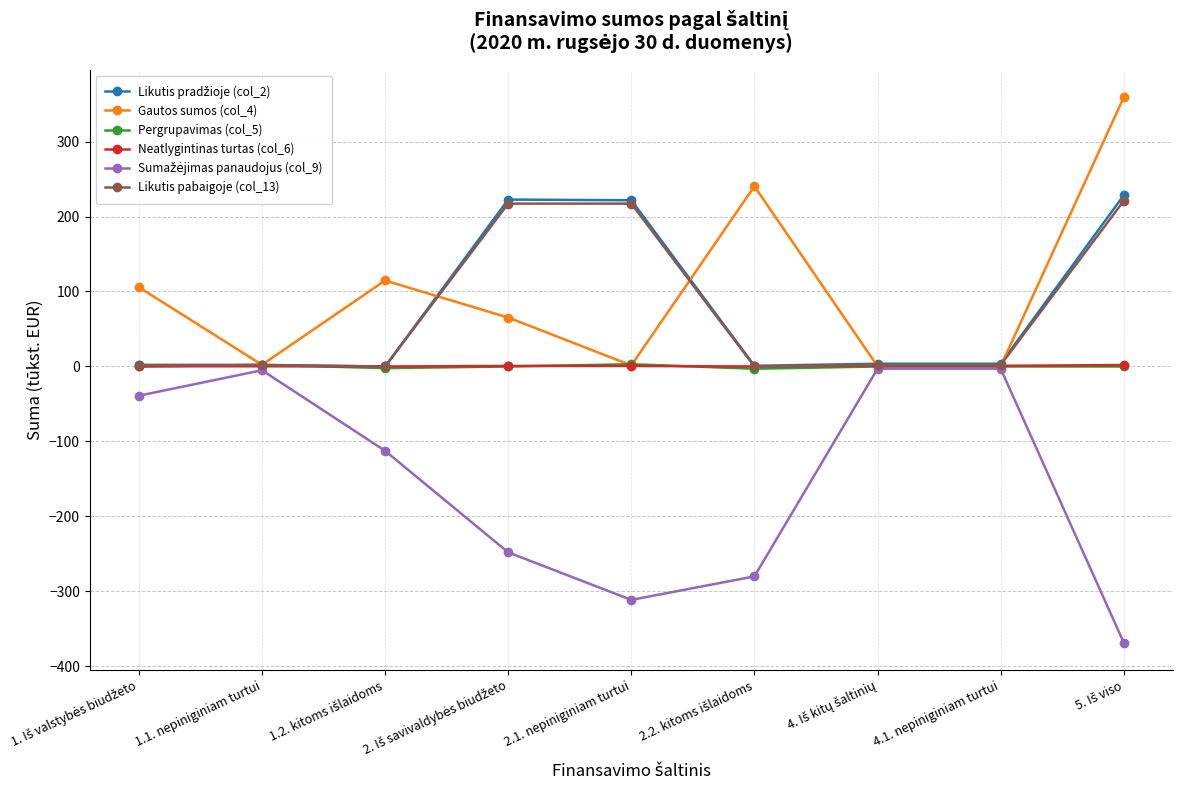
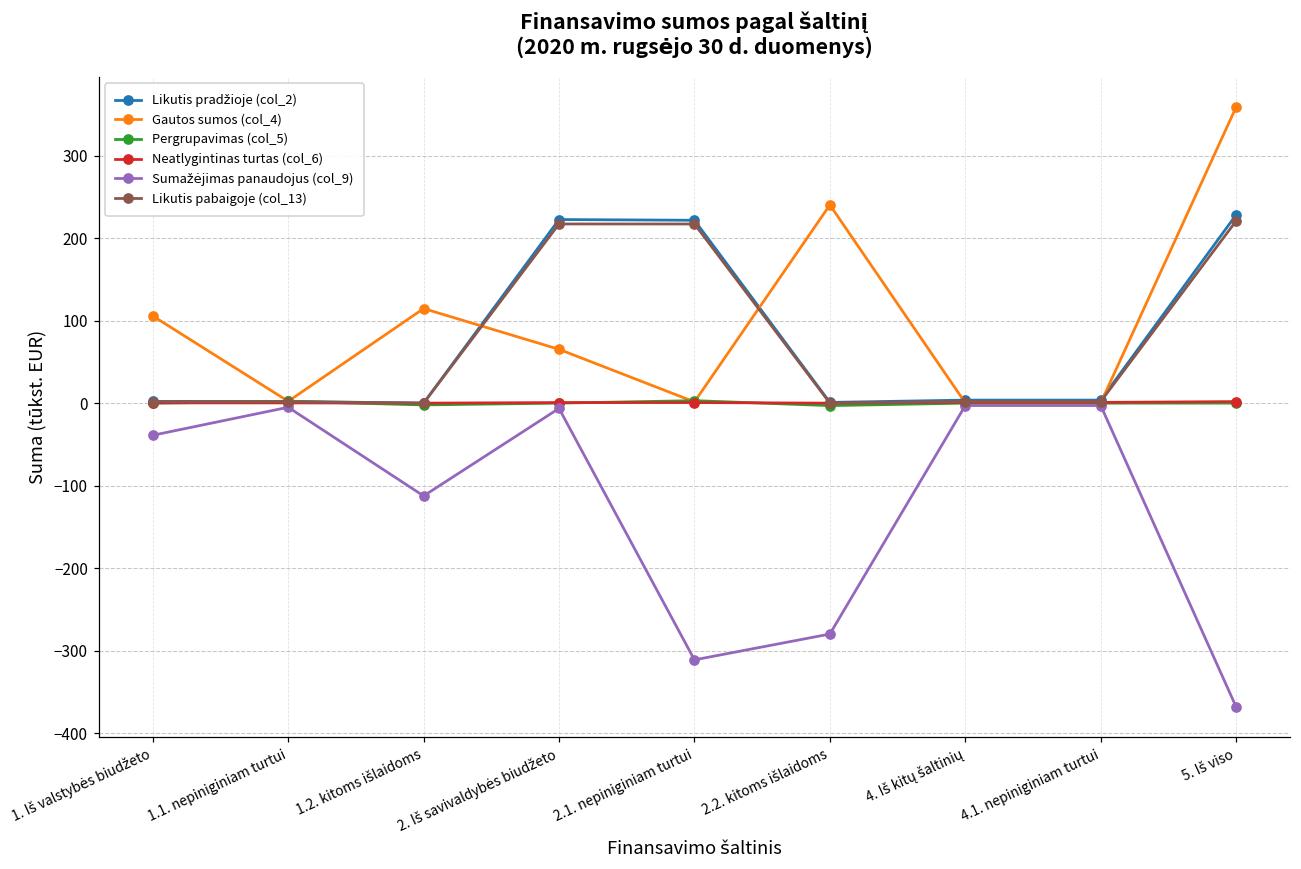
Sumažėjimas panaudojus (col_9), 2. Iš savivaldybės biudžeto: -250 -> -10
